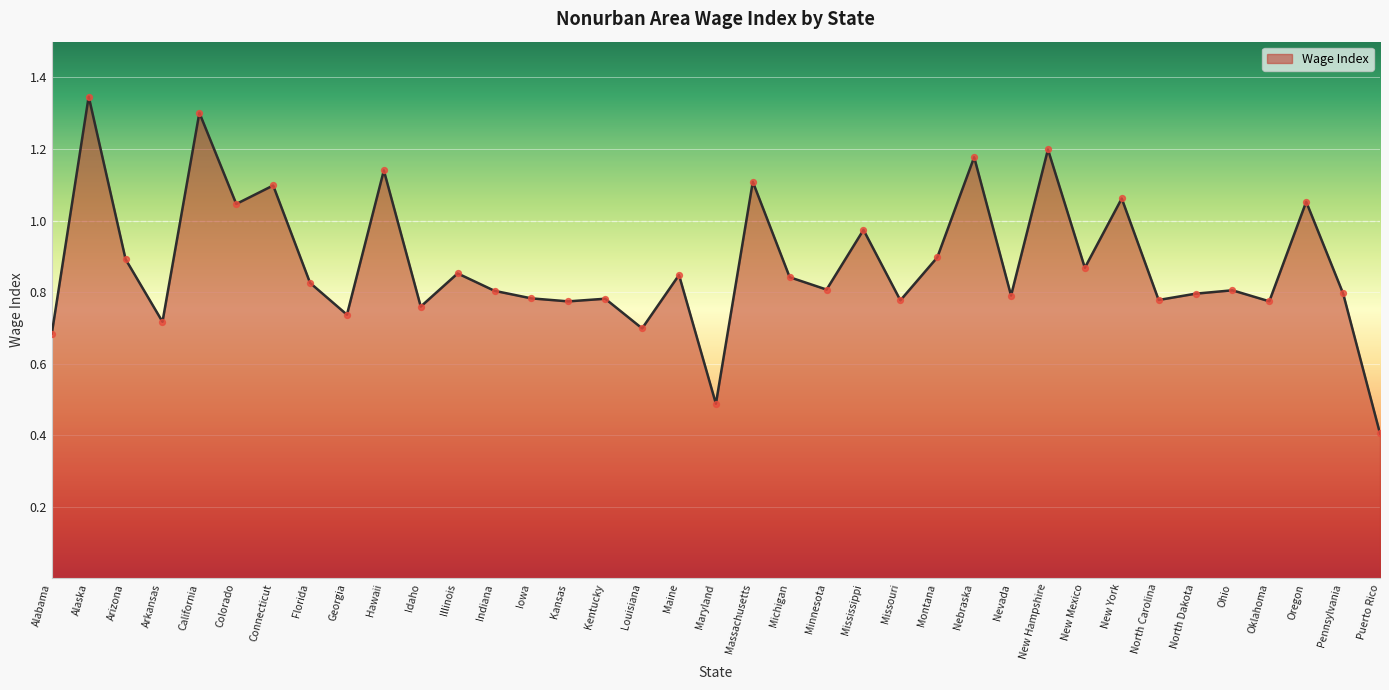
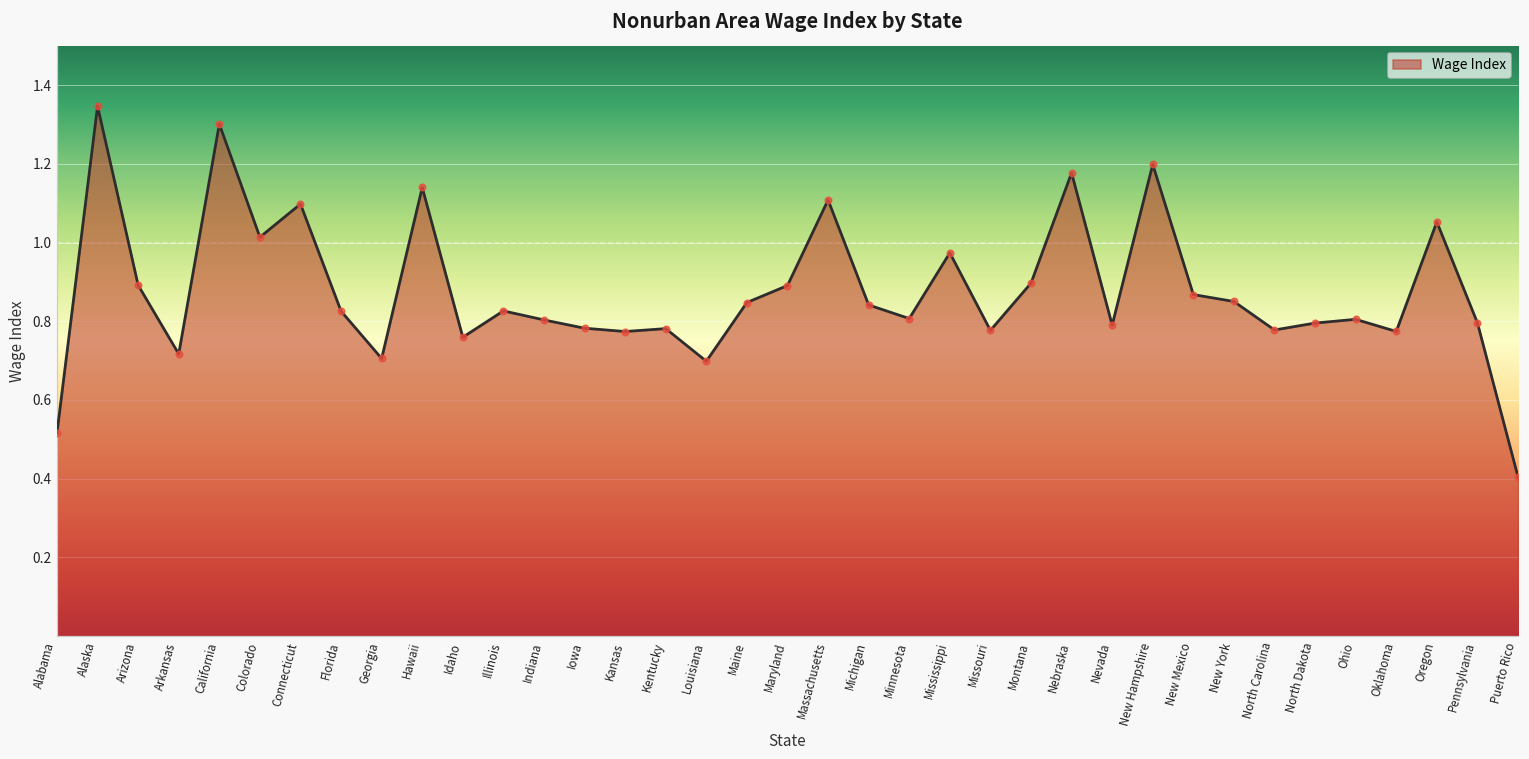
Alabama: 0.68 -> 0.52
Colorado: 1.05 -> 1.01
Georgia: 0.74 -> 0.71
Illinois: 0.85 -> 0.83
Maryland: 0.49 -> 0.89
New York: 1.06 -> 0.85
